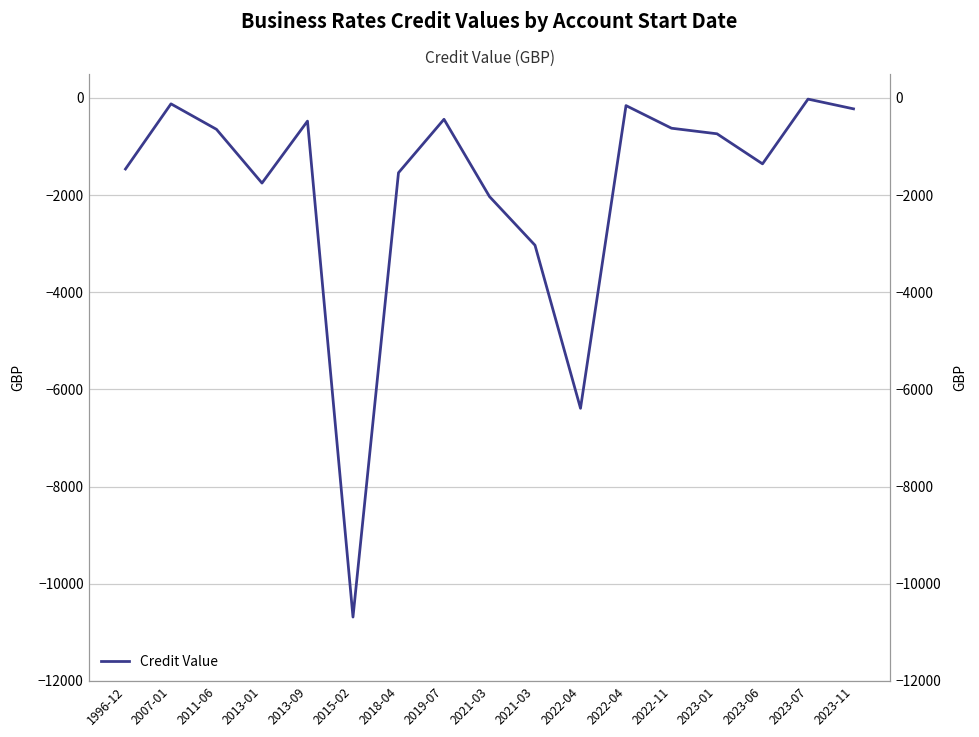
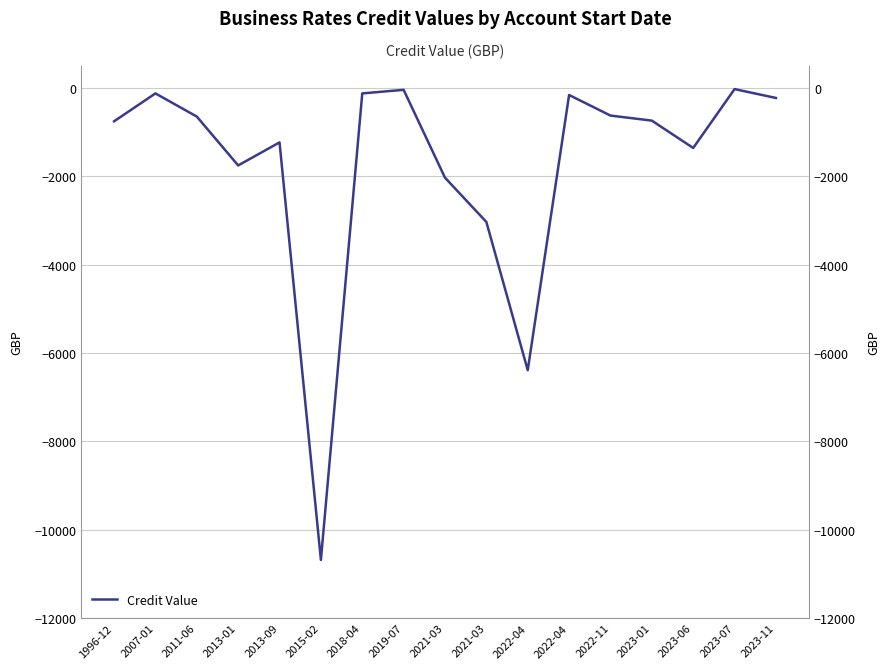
1996-12: -1500 -> -800
2013-09: -500 -> -1200
2018-04: -1500 -> -100
2019-07: -400 -> 0
